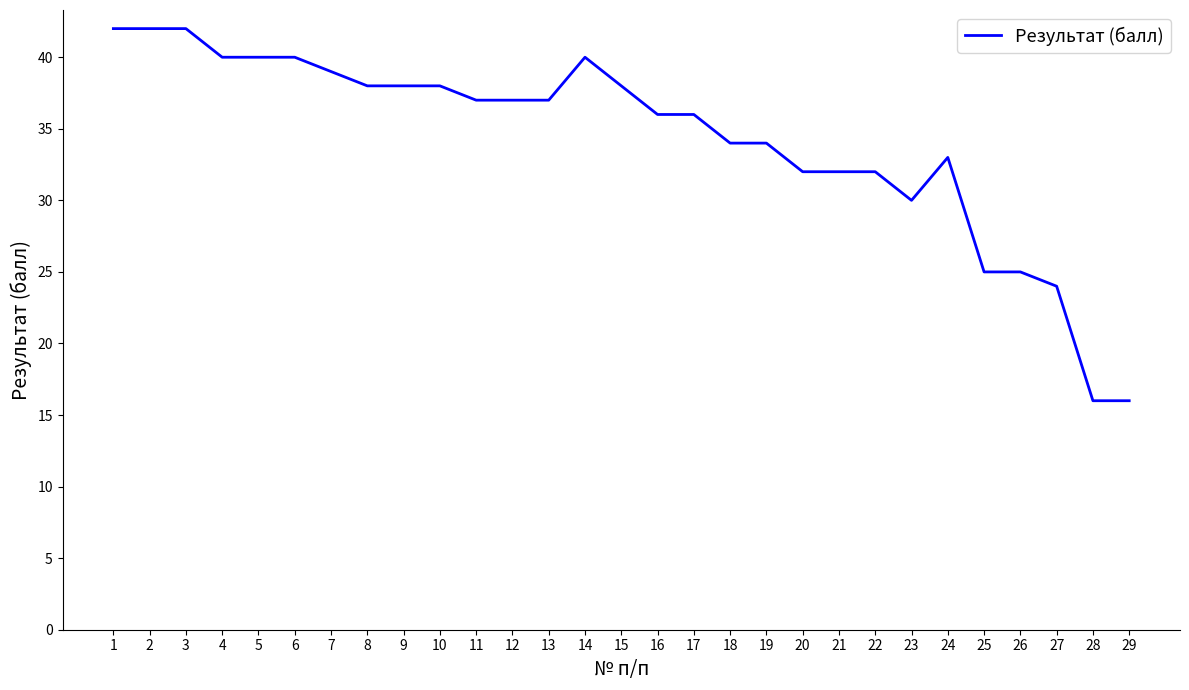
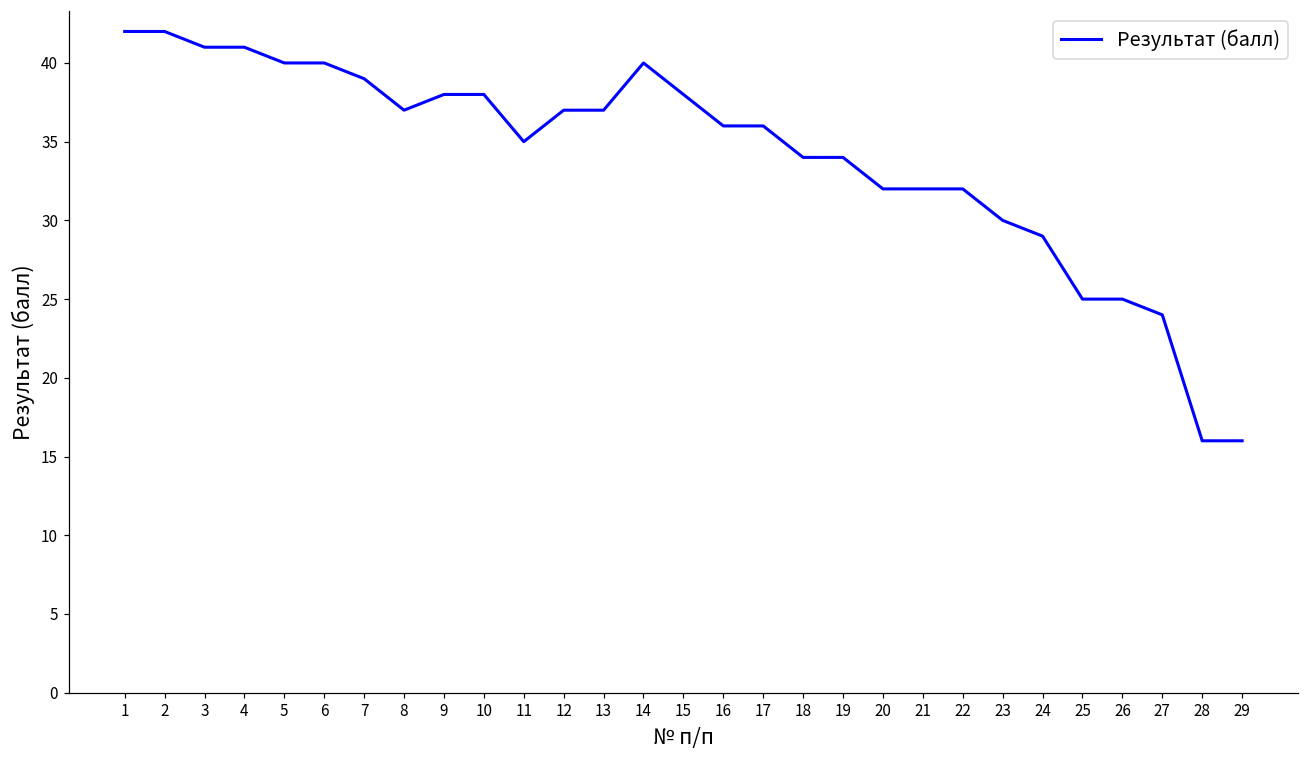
3: 42 -> 41
4: 40 -> 41
8: 38 -> 37
11: 37 -> 35
24: 33 -> 29
